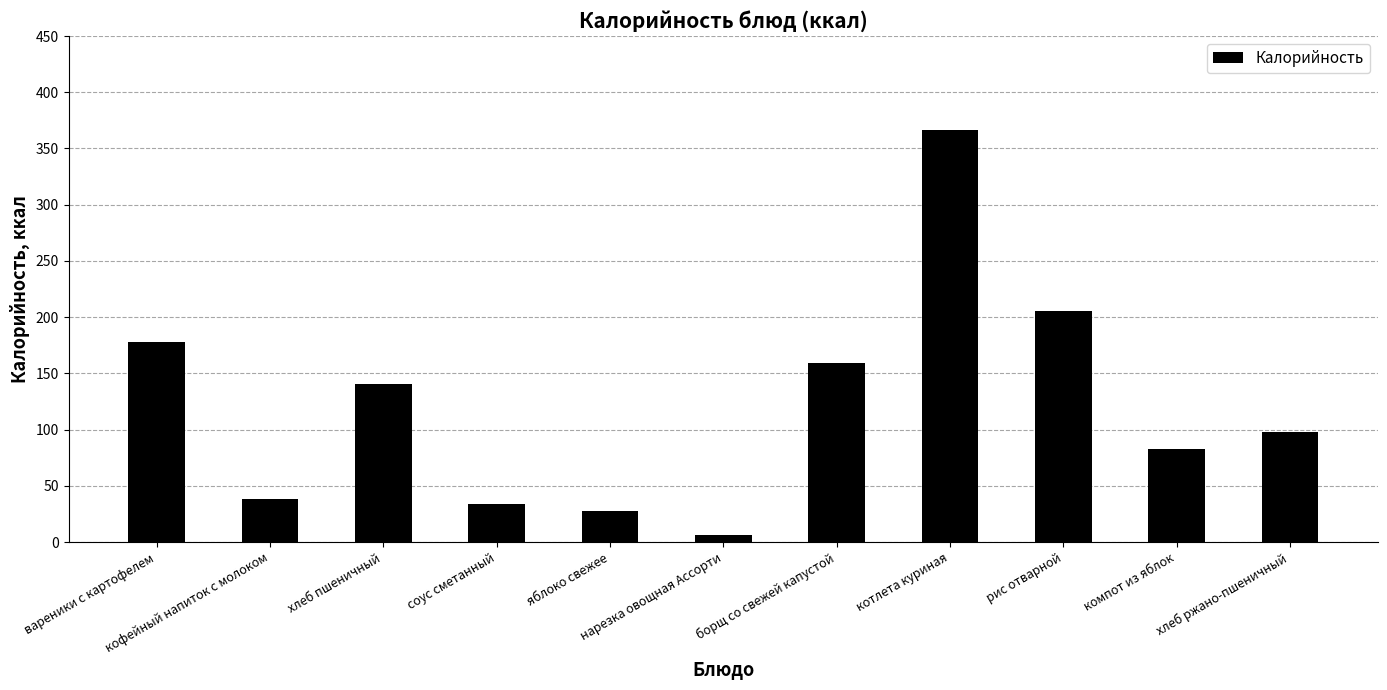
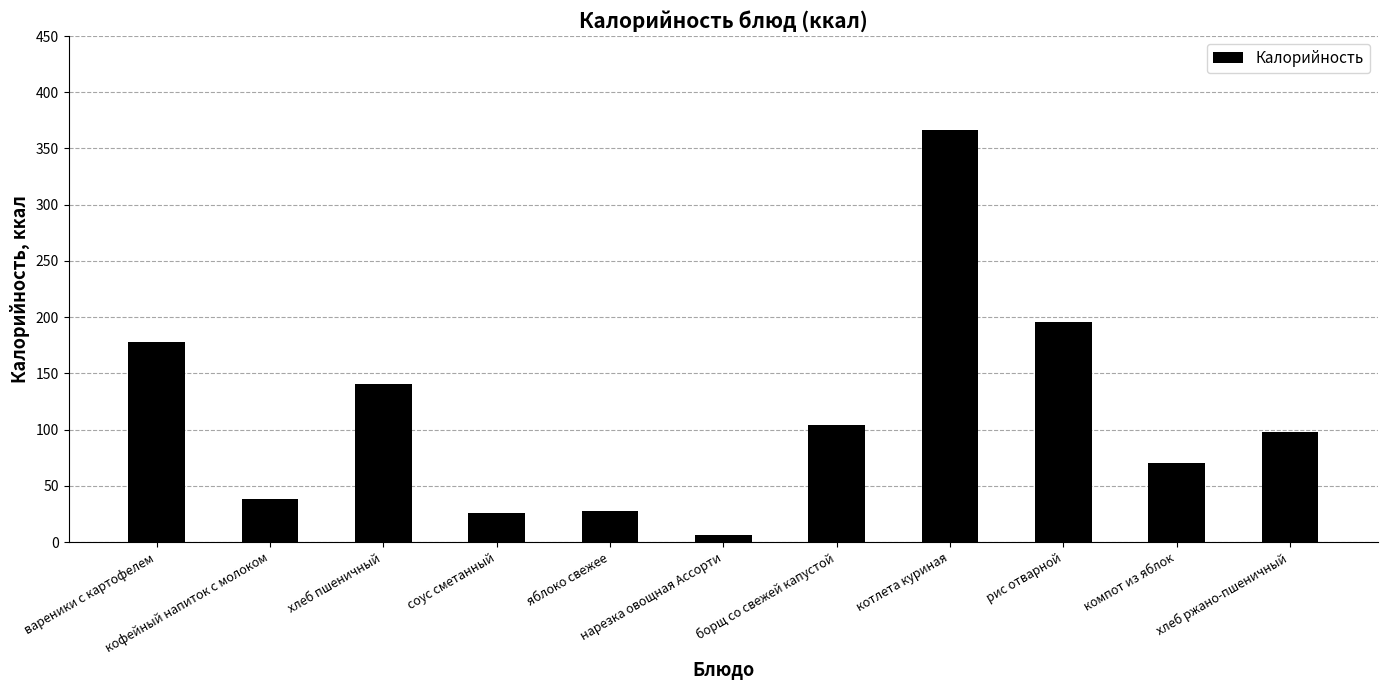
соус сметанный: 34 -> 26
борщ со свежей капустой: 159 -> 104
рис отварной: 205 -> 196
компот из яблок: 82 -> 70
